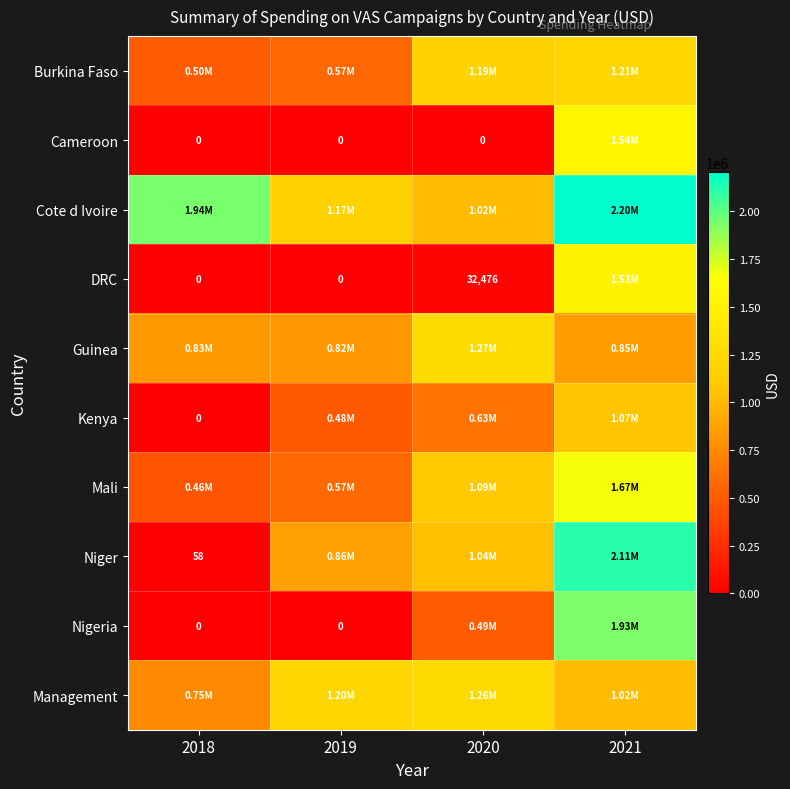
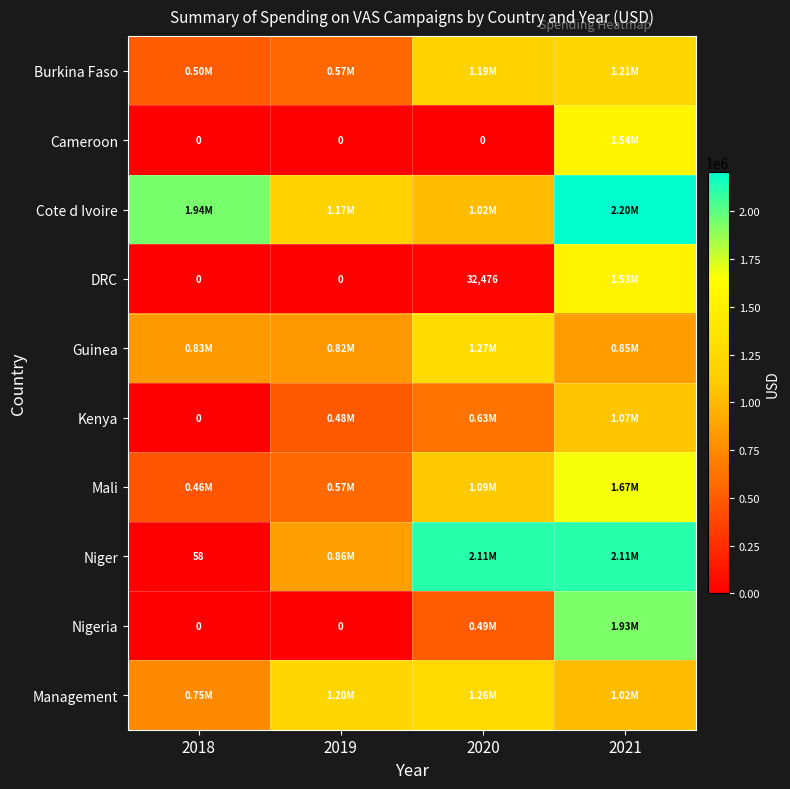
Niger, 2020: 1.04M -> 2.11M
